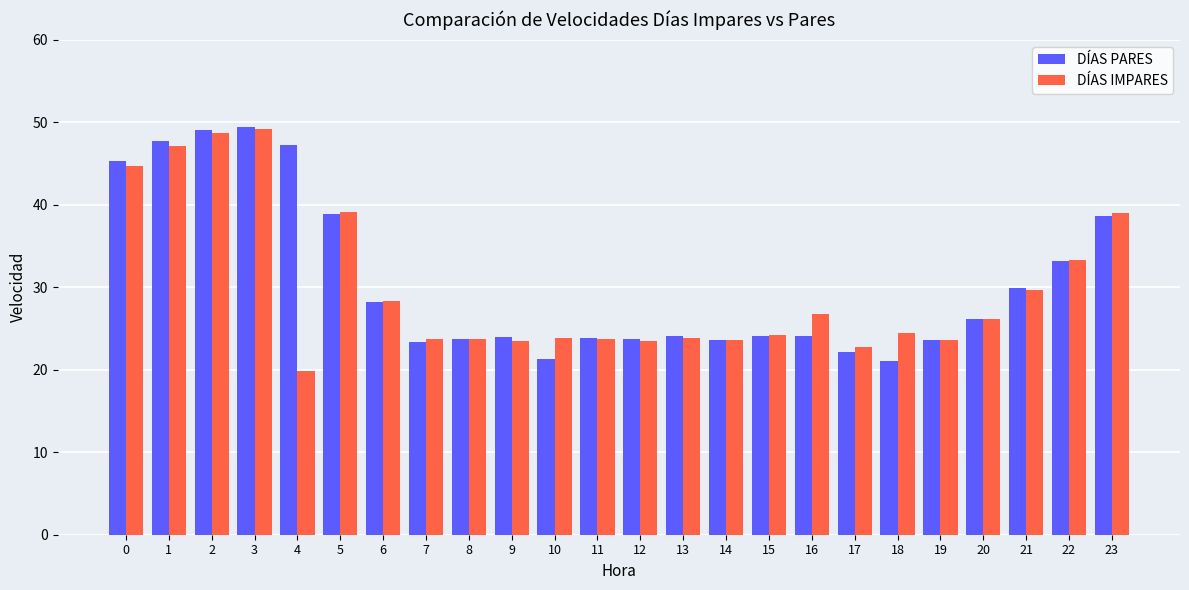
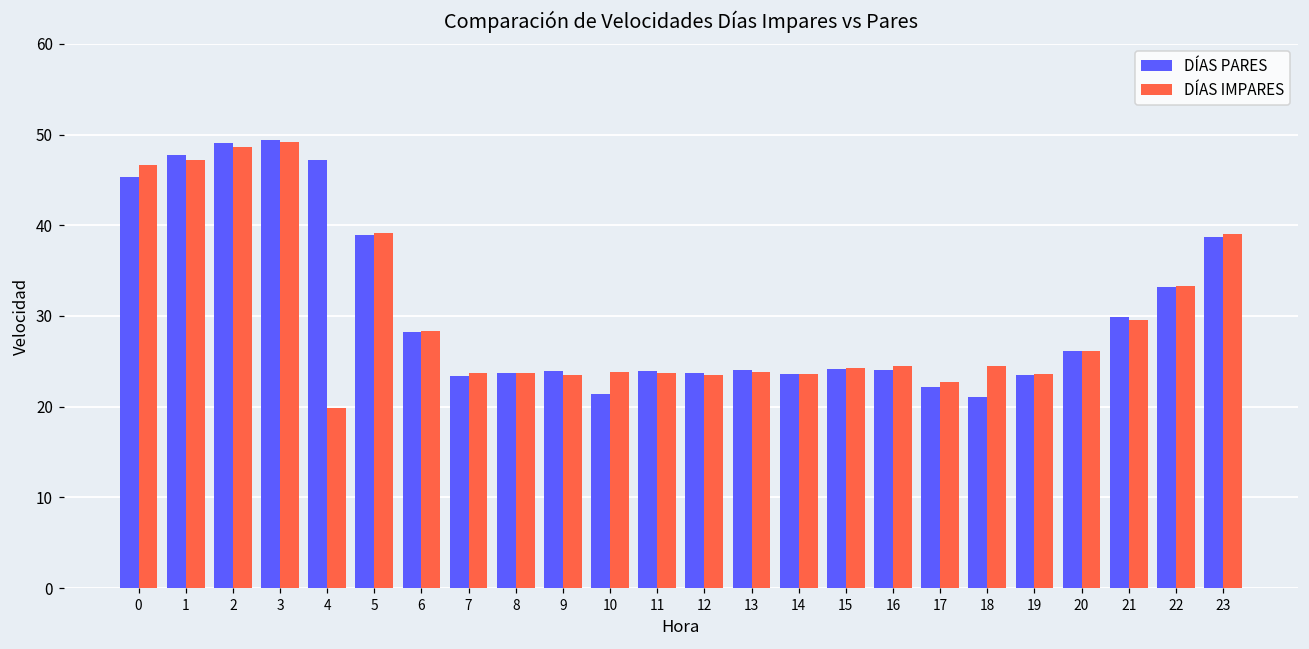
DÍAS IMPARES, 0: 45 -> 47
DÍAS IMPARES, 16: 27 -> 24
